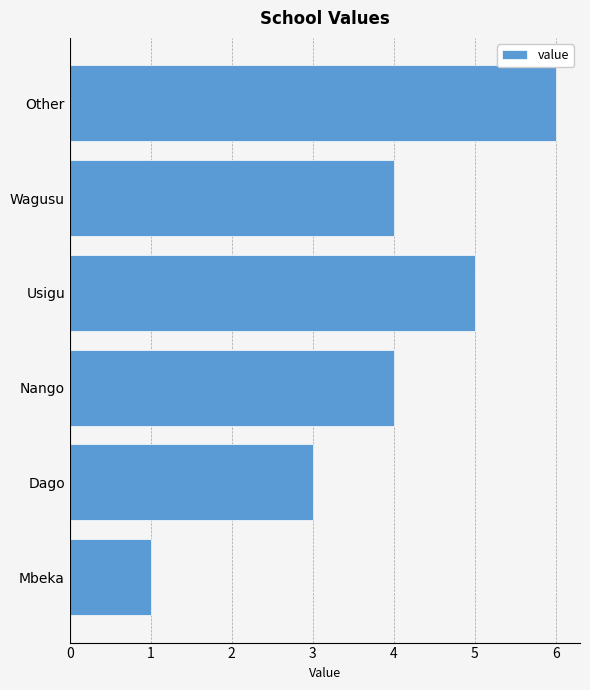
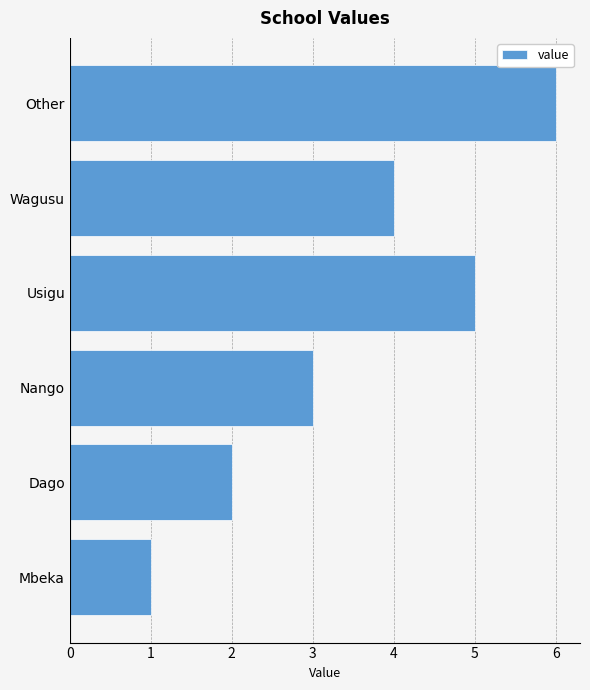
Nango: 4 -> 3
Dago: 3 -> 2
